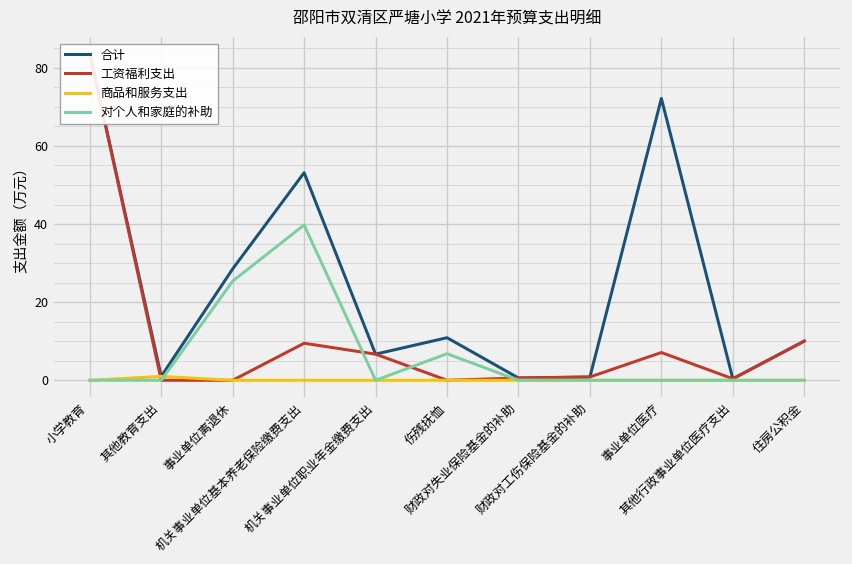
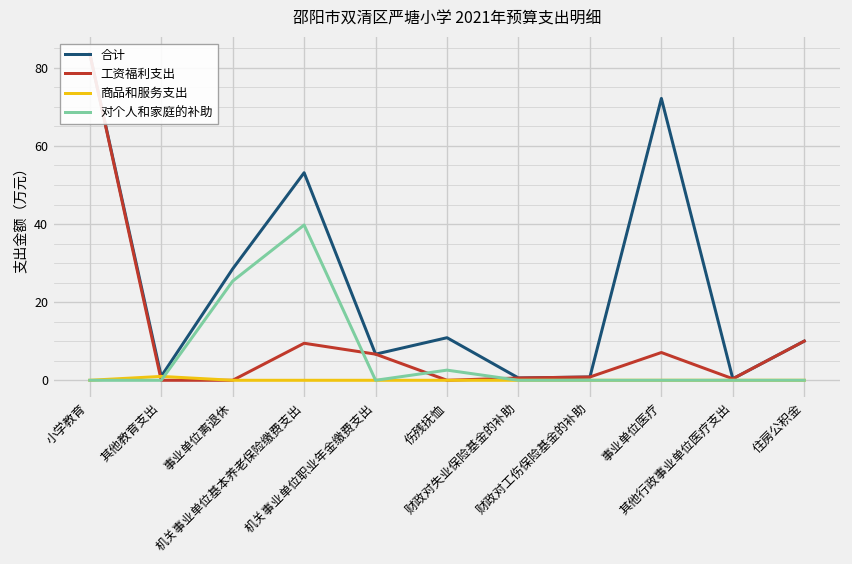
对个人和家庭的补助, 伤残抚恤: 7 -> 3
